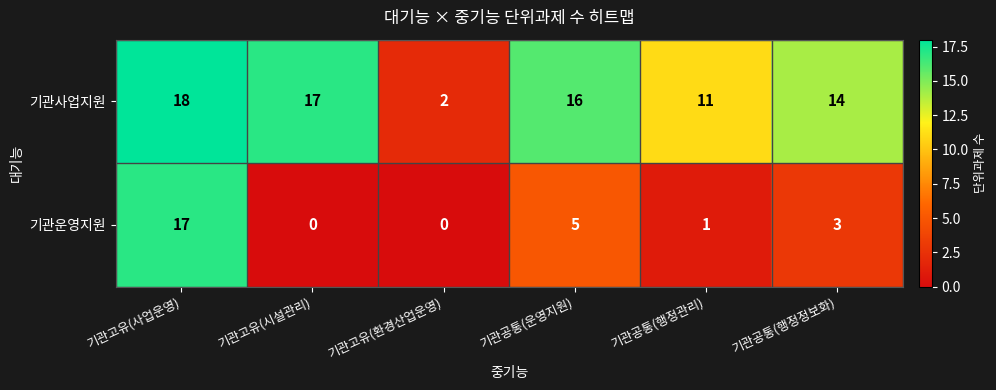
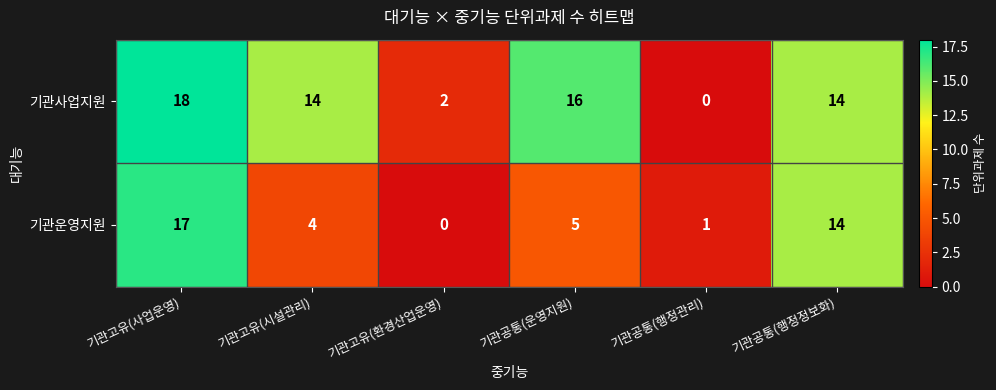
기관사업지원, 기관고유(시설관리): 17 -> 14
기관사업지원, 기관공통(행정관리): 11 -> 0
기관운영지원, 기관고유(시설관리): 0 -> 4
기관운영지원, 기관공통(행정정보화): 3 -> 14
